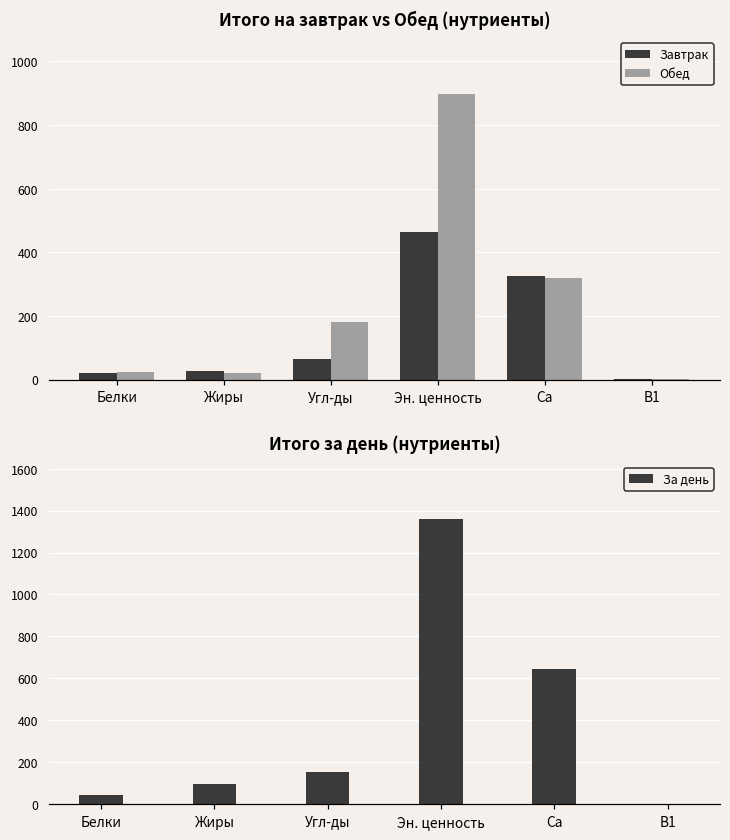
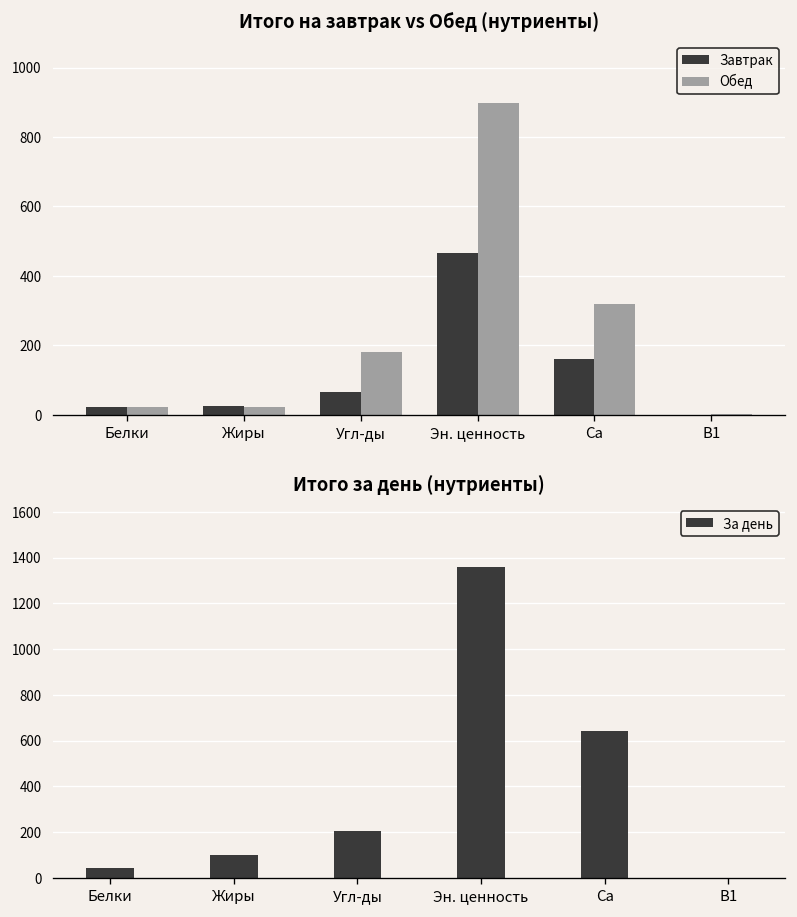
Итого на завтрак vs Обед (нутриенты), Завтрак, Ca: 320 -> 160
Итого за день (нутриенты), Угл-ды: 150 -> 200
